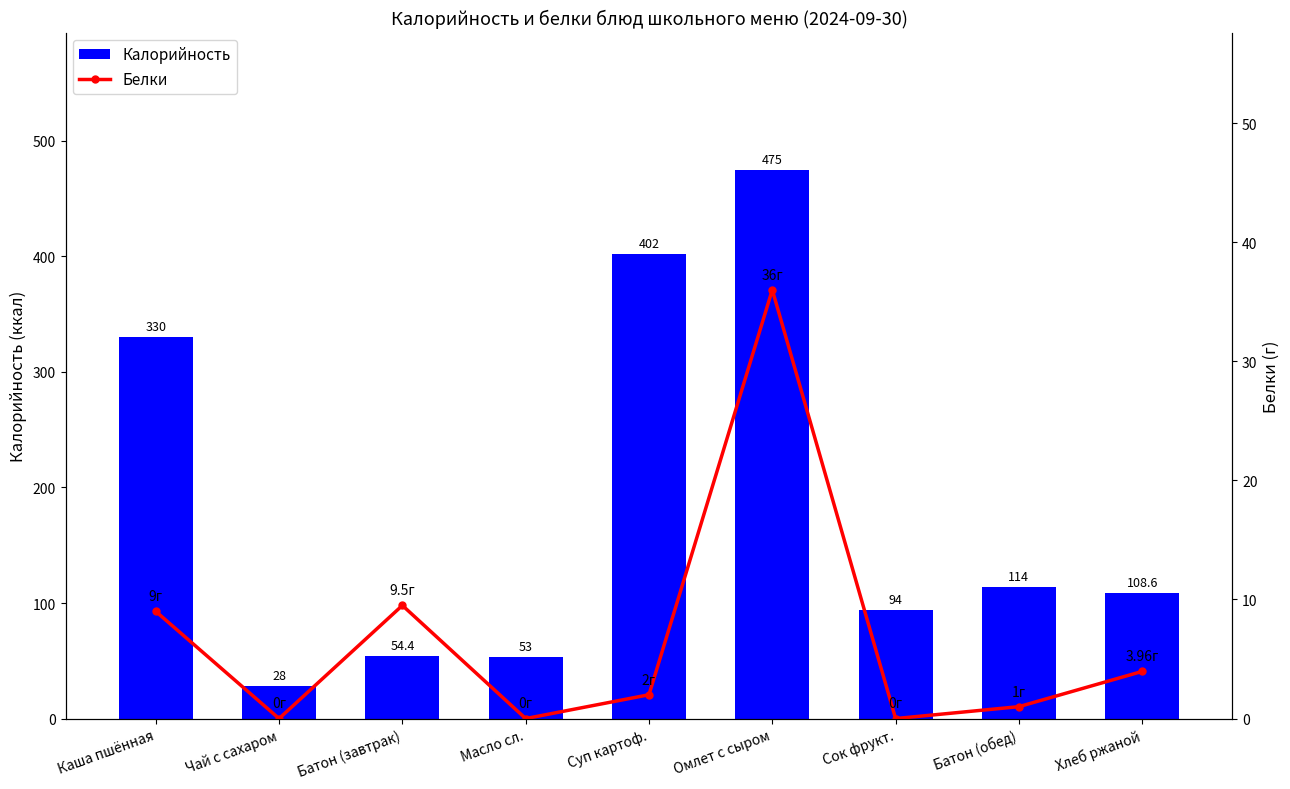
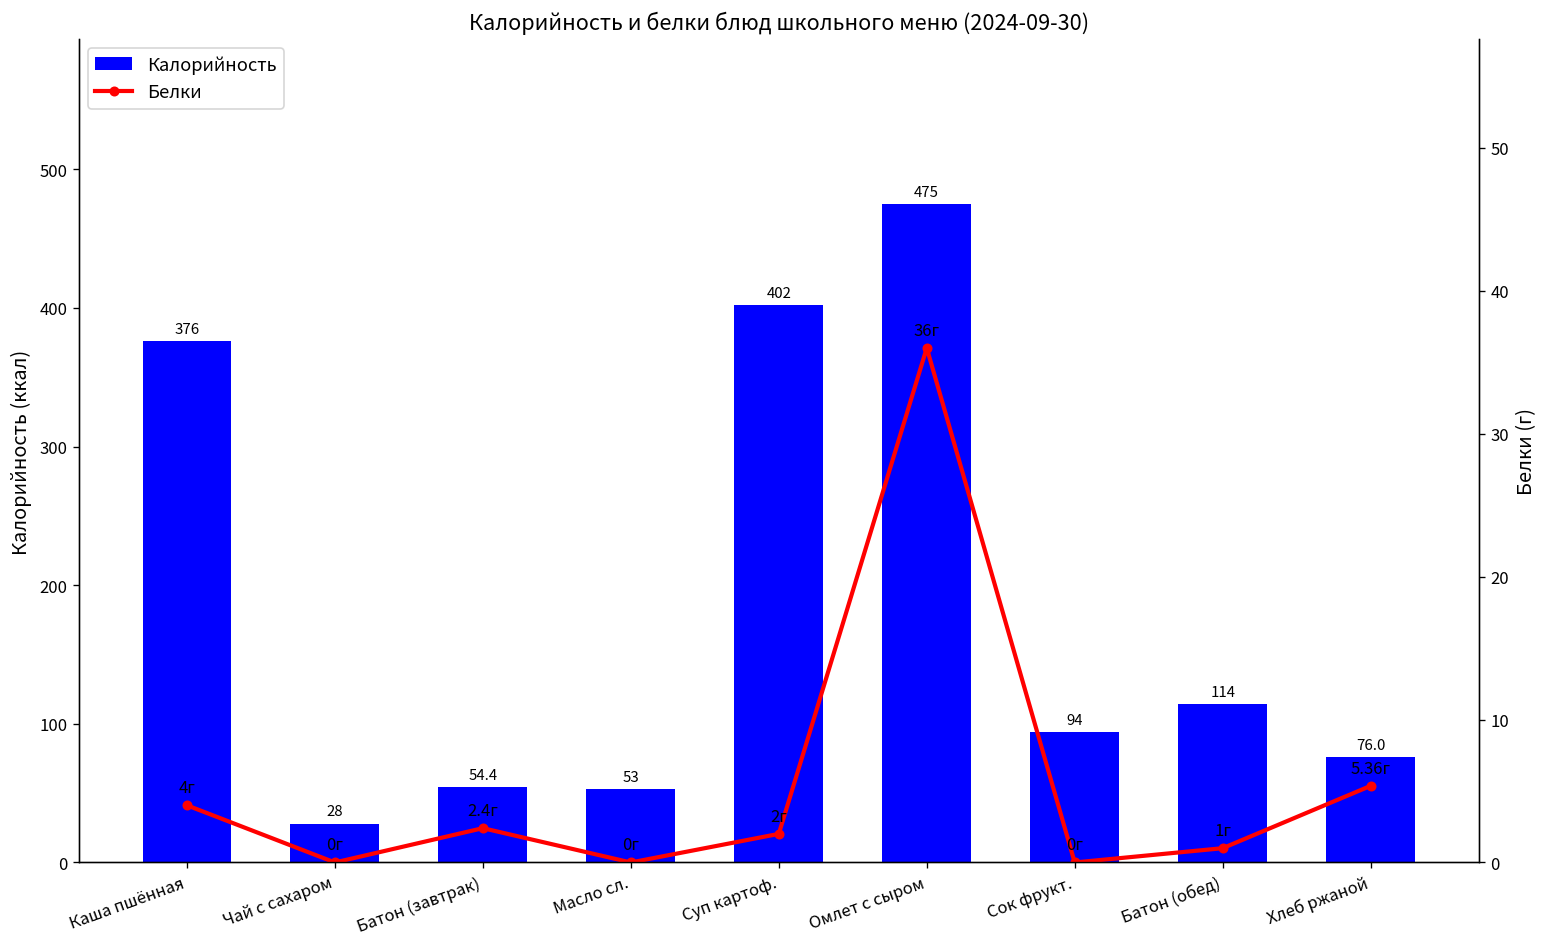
Калорийность, Каша пшённая: 330 -> 376
Калорийность, Хлеб ржаной: 108.6 -> 76.0
Белки, Каша пшённая: 9г -> 4г
Белки, Батон (завтрак): 9.5г -> 2.4г
Белки, Хлеб ржаной: 3.96г -> 5.36г
